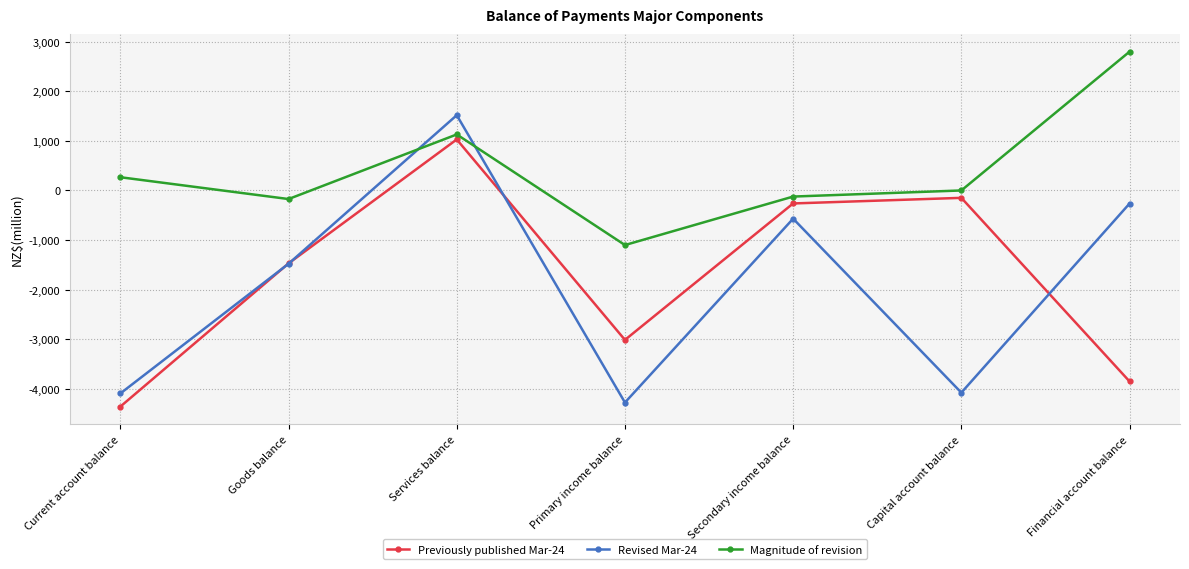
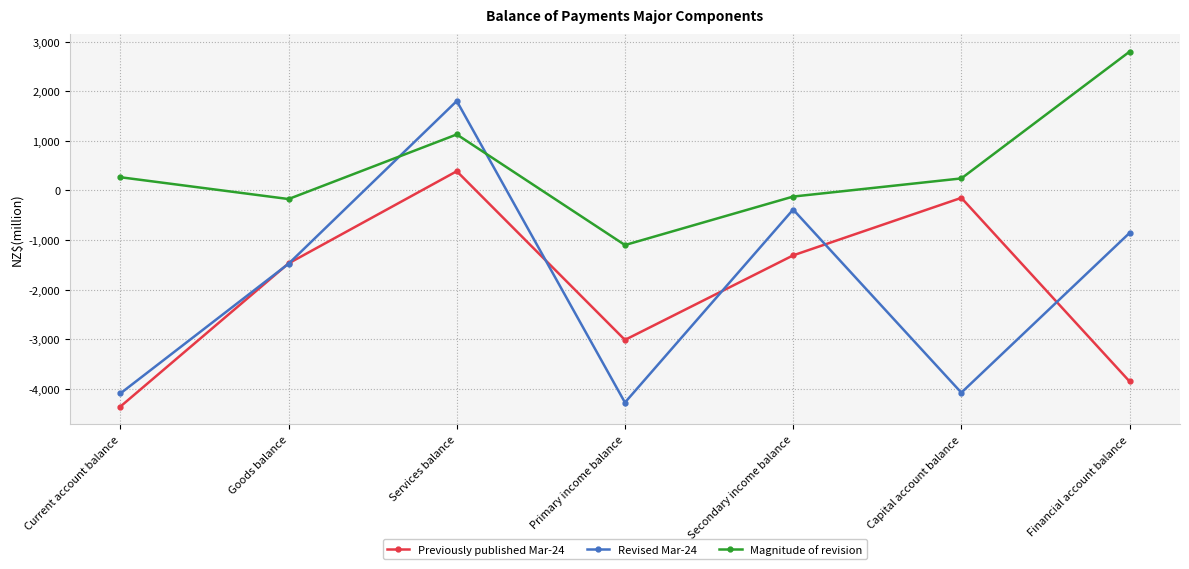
Previously published Mar-24, Services balance: 1,000 -> 400
Revised Mar-24, Services balance: 1,500 -> 1,800
Previously published Mar-24, Secondary income balance: -300 -> -1,300
Revised Mar-24, Secondary income balance: -600 -> -400
Magnitude of revision, Capital account balance: 0 -> 200
Revised Mar-24, Financial account balance: -300 -> -900
